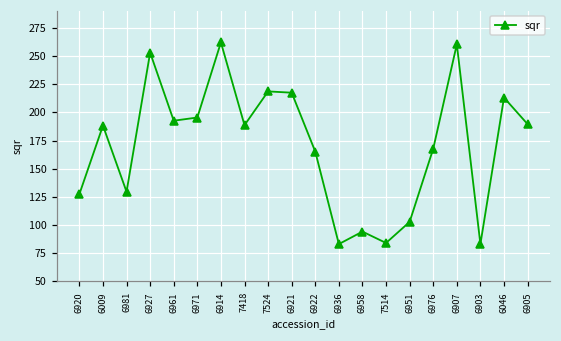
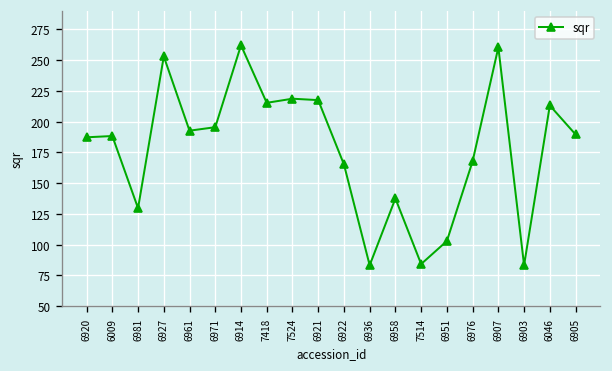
6920: 127 -> 187
7418: 189 -> 215
6958: 94 -> 137
